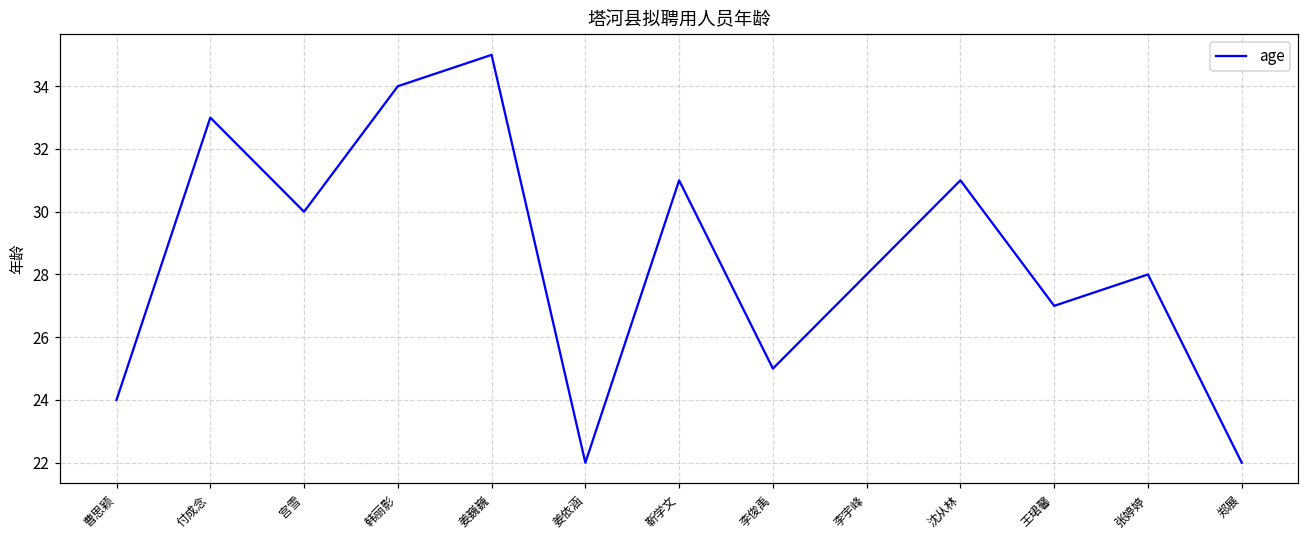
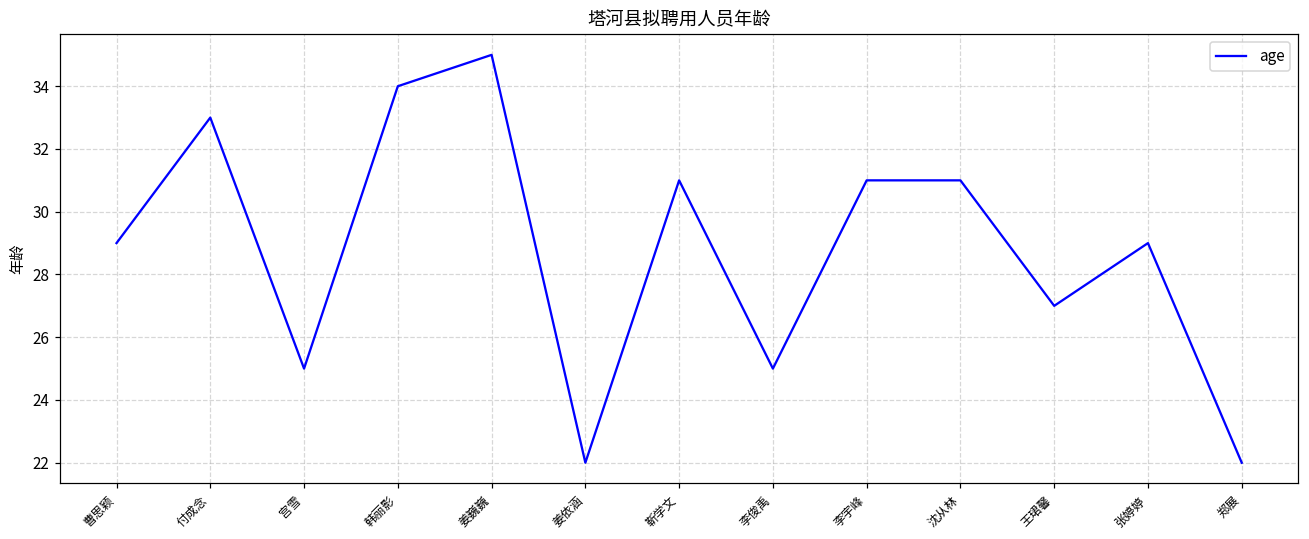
曹思颖: 24 -> 29
宫雪: 30 -> 25
李宇峰: 28 -> 31
张婷婷: 28 -> 29
